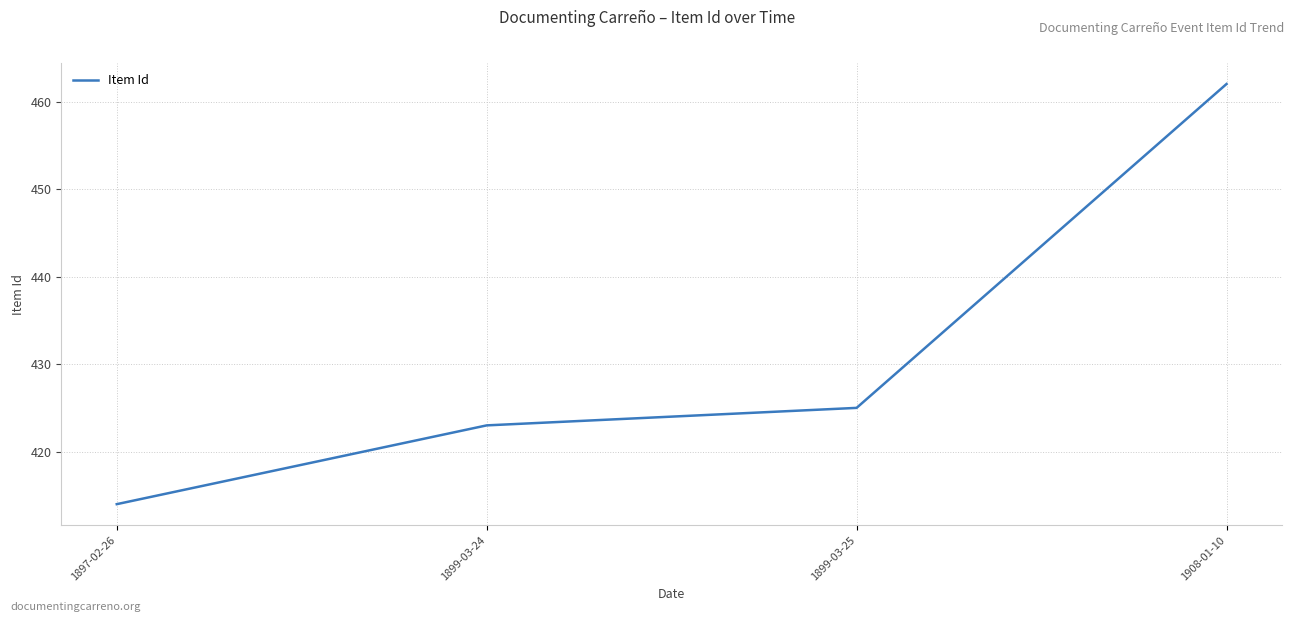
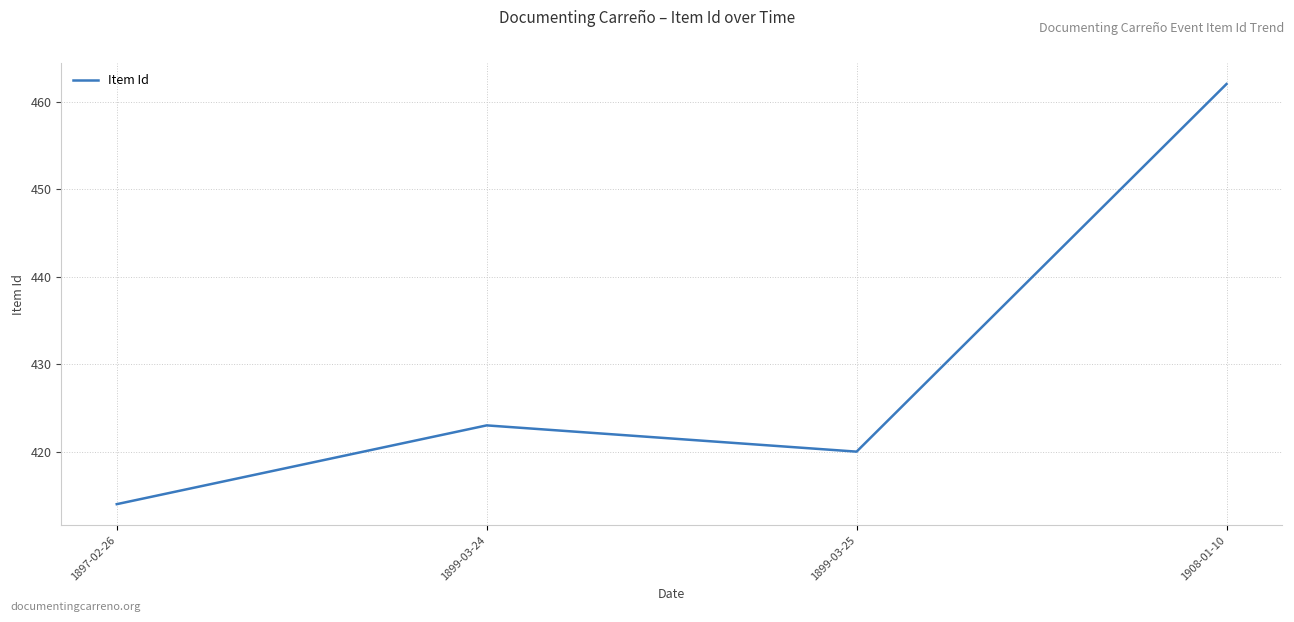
1899-03-25: 425 -> 420
